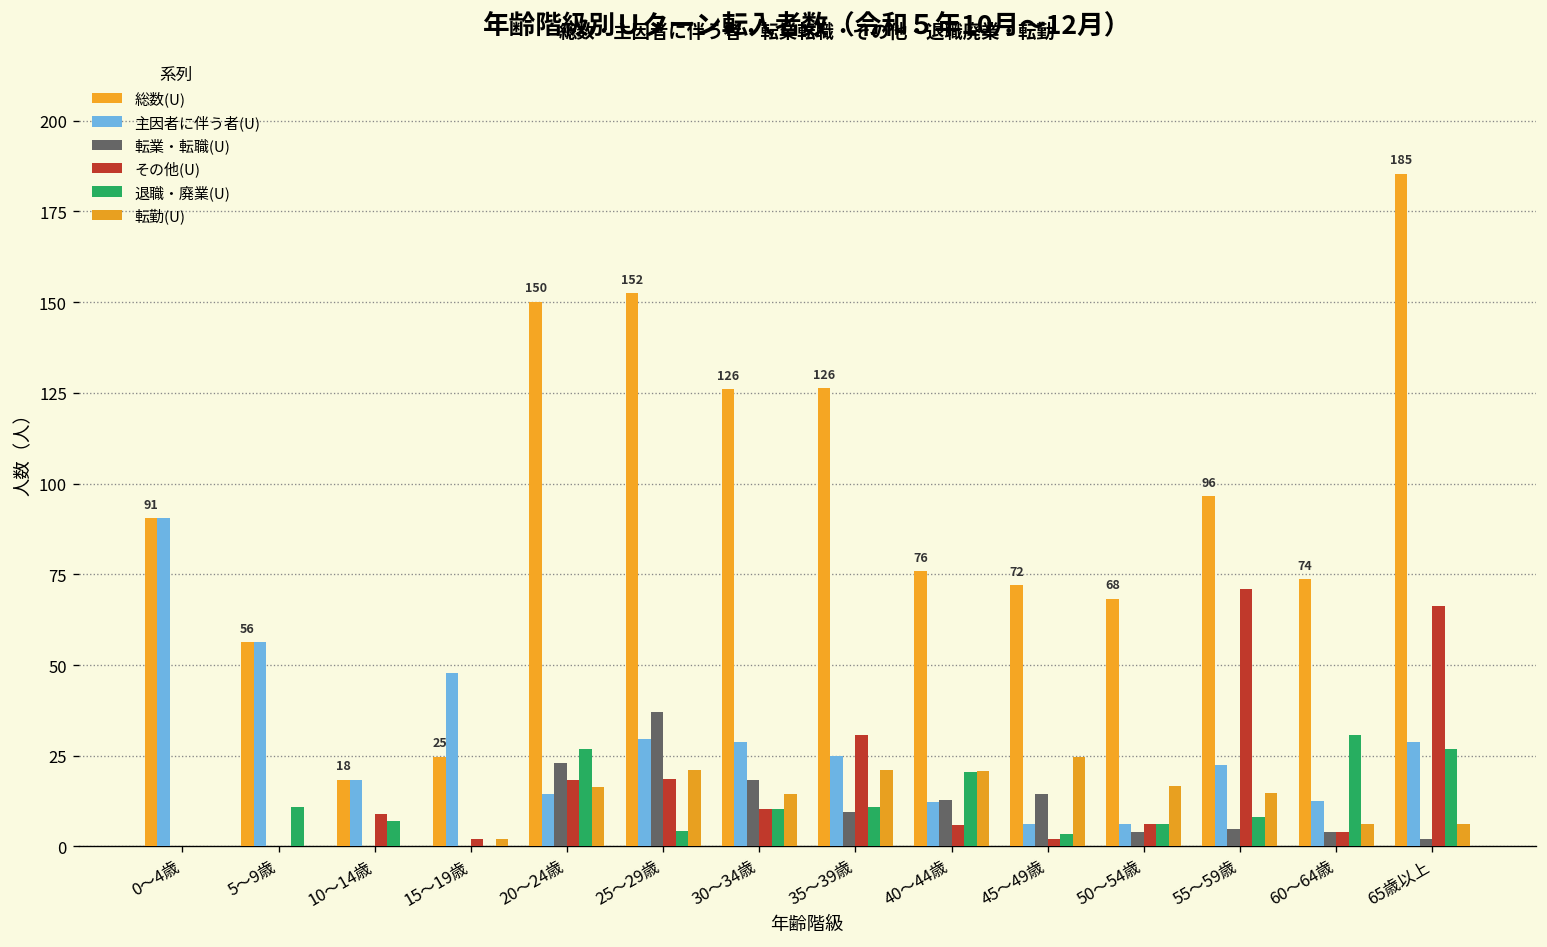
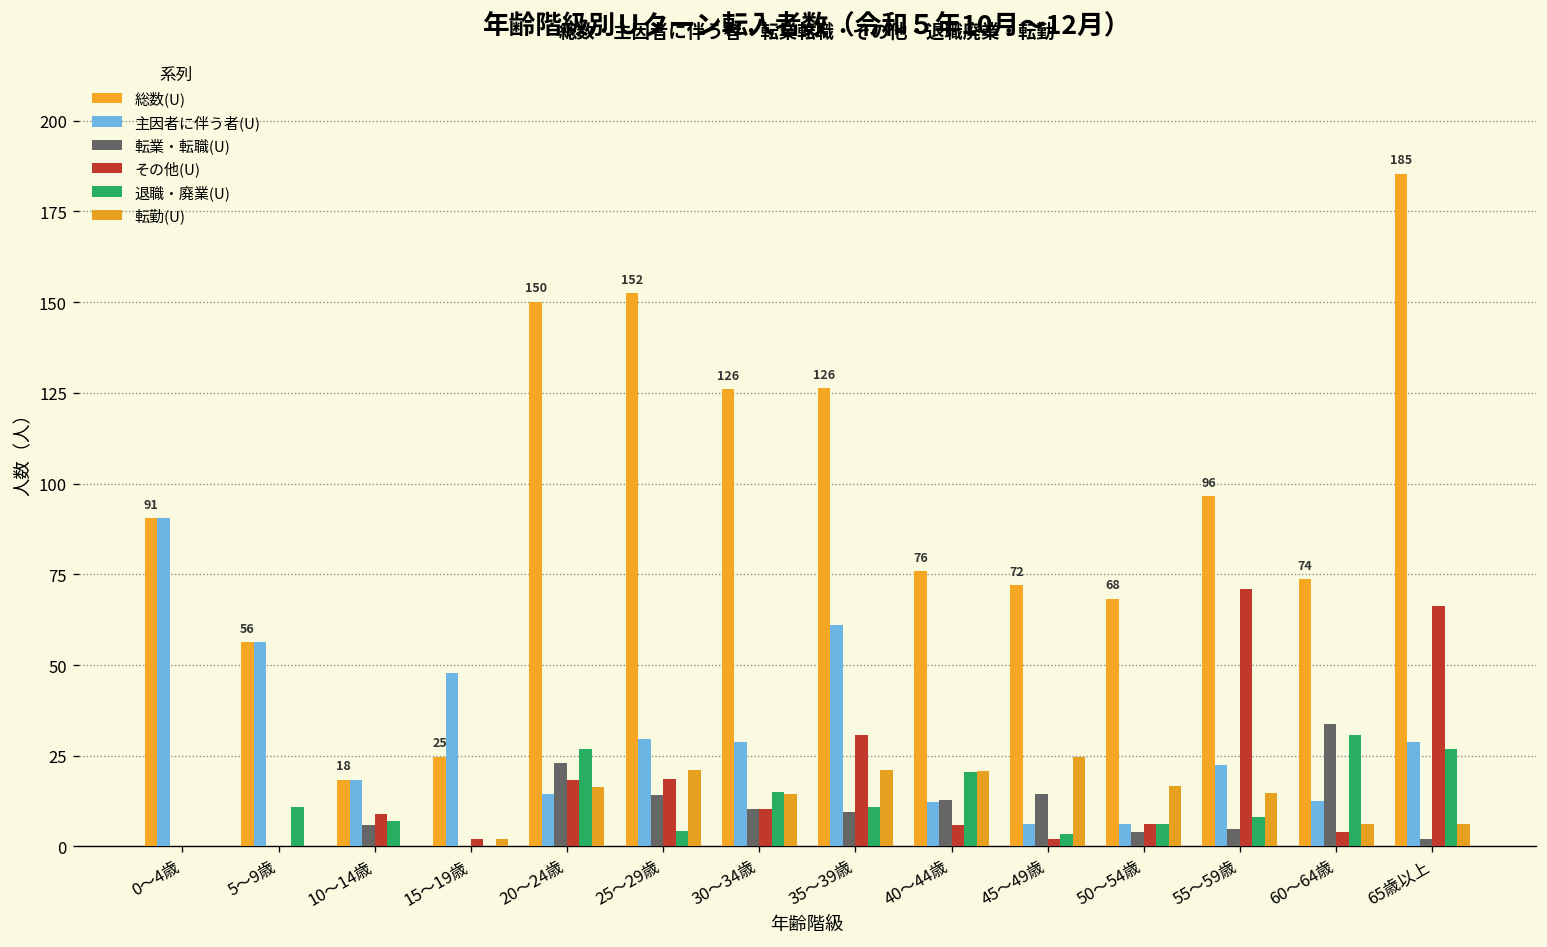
転業・転職(U), 10～14歳: 0 -> 6
転業・転職(U), 25～29歳: 37 -> 14
転業・転職(U), 30～34歳: 18 -> 10
退職・廃業(U), 30～34歳: 10 -> 15
主因者に伴う者(U), 35～39歳: 25 -> 61
転業・転職(U), 60～64歳: 4 -> 34
